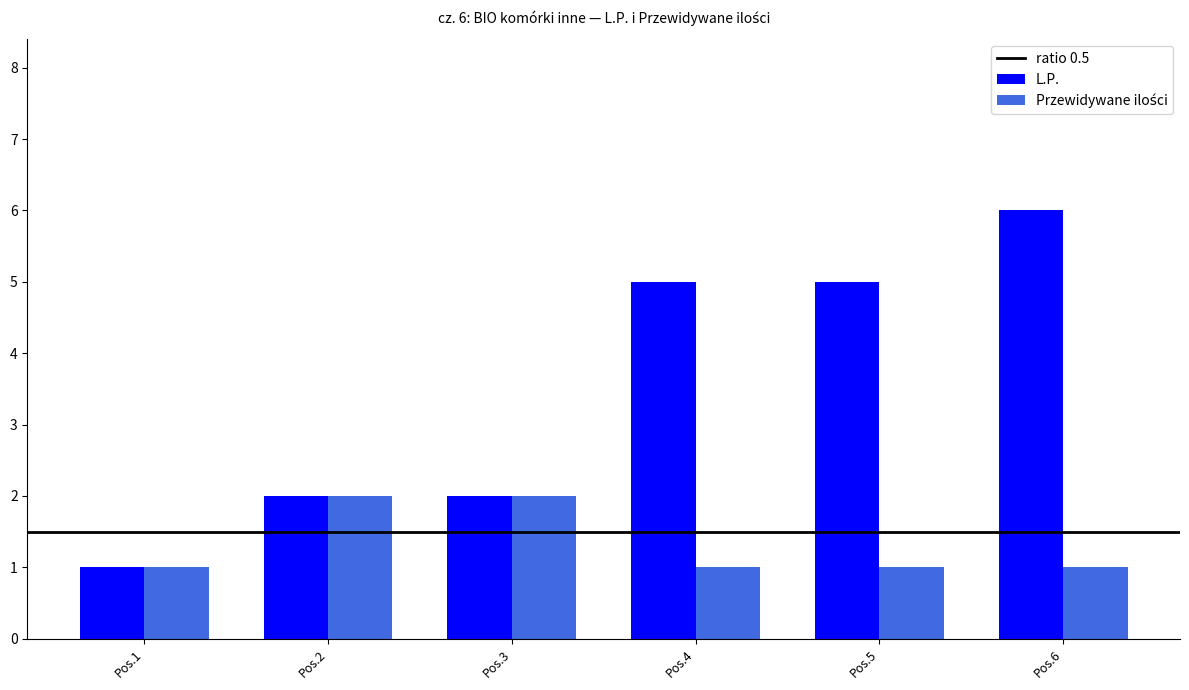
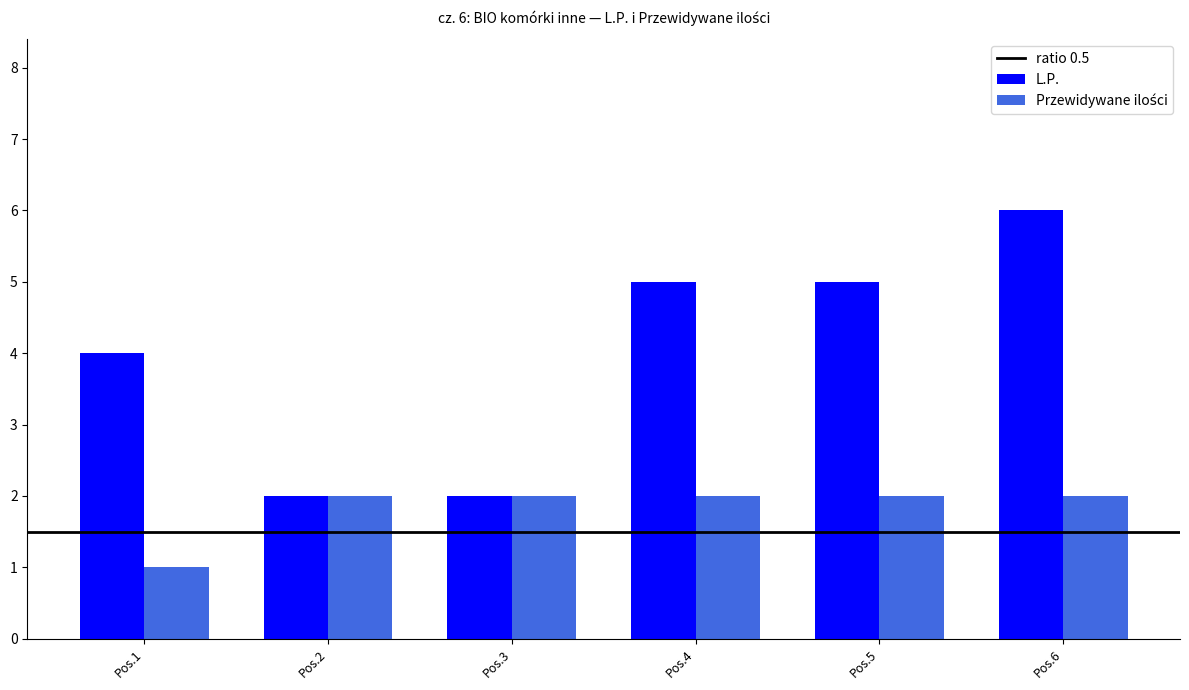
L.P., Pos.1: 1 -> 4
Przewidywane ilości, Pos.4: 1 -> 2
Przewidywane ilości, Pos.5: 1 -> 2
Przewidywane ilości, Pos.6: 1 -> 2
